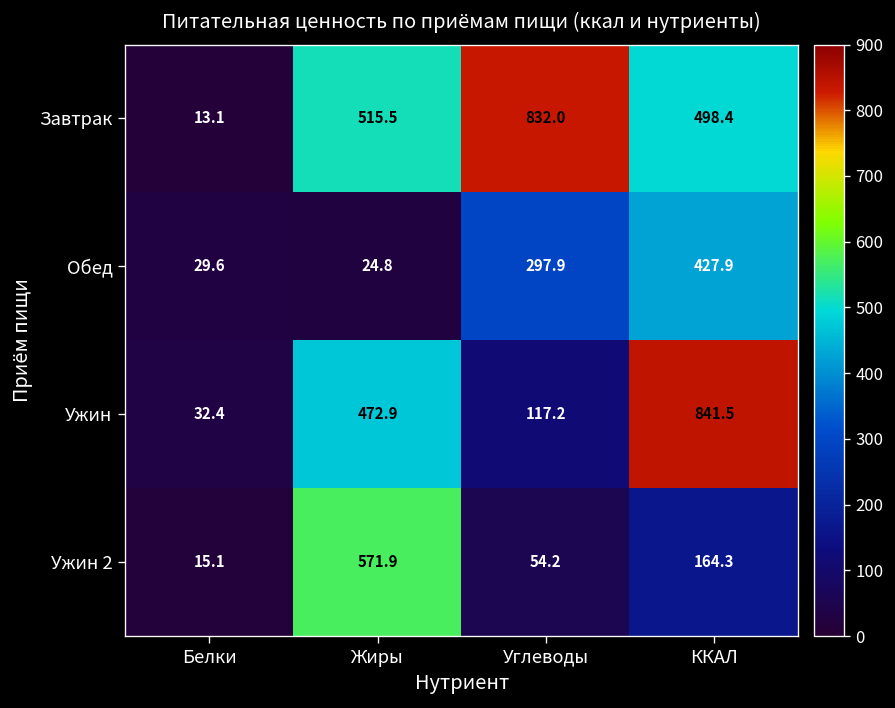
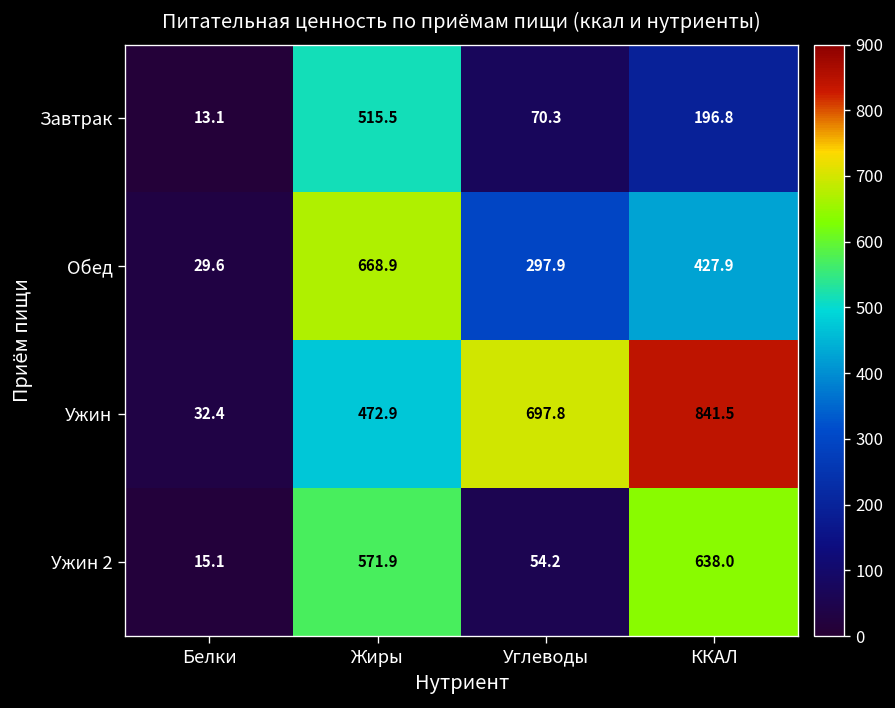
Завтрак, Углеводы: 832.0 -> 70.3
Завтрак, ККАЛ: 498.4 -> 196.8
Обед, Жиры: 24.8 -> 668.9
Ужин, Углеводы: 117.2 -> 697.8
Ужин 2, ККАЛ: 164.3 -> 638.0
